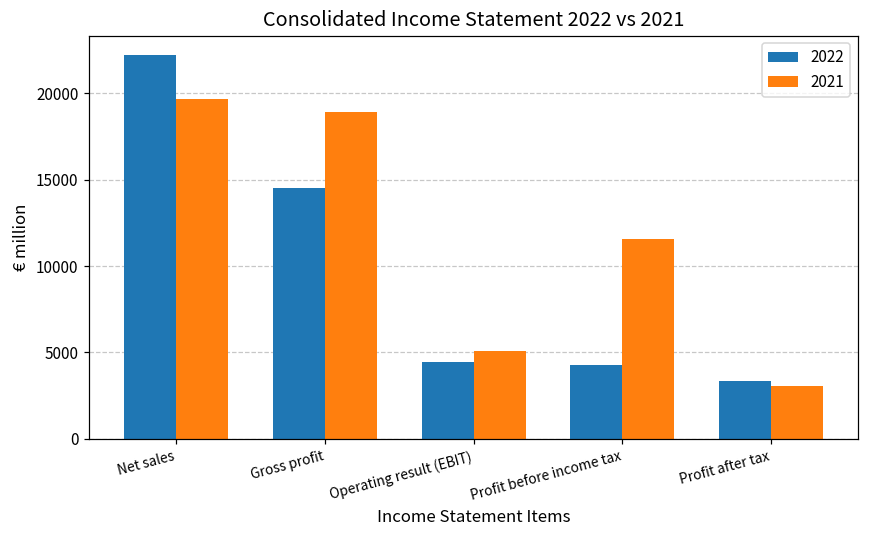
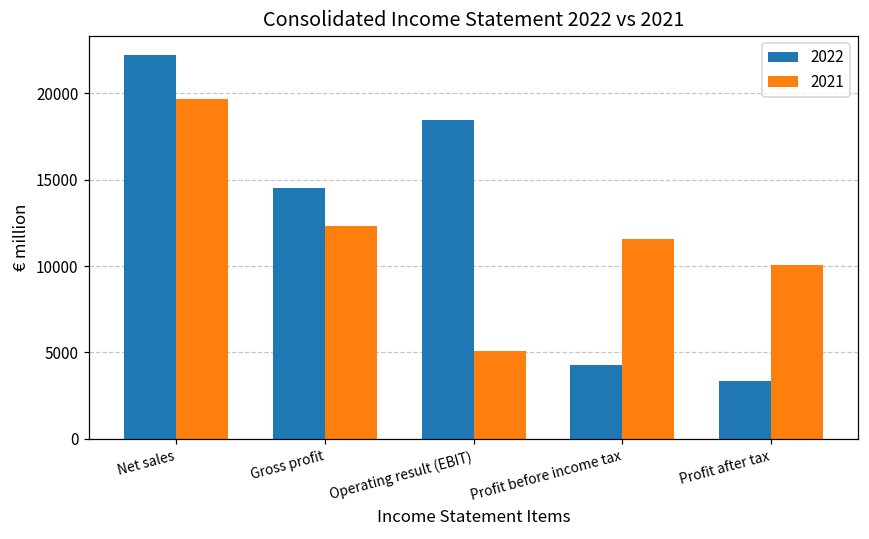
2021, Gross profit: 18900 -> 12300
2022, Operating result (EBIT): 4500 -> 18500
2021, Profit after tax: 3100 -> 10000
